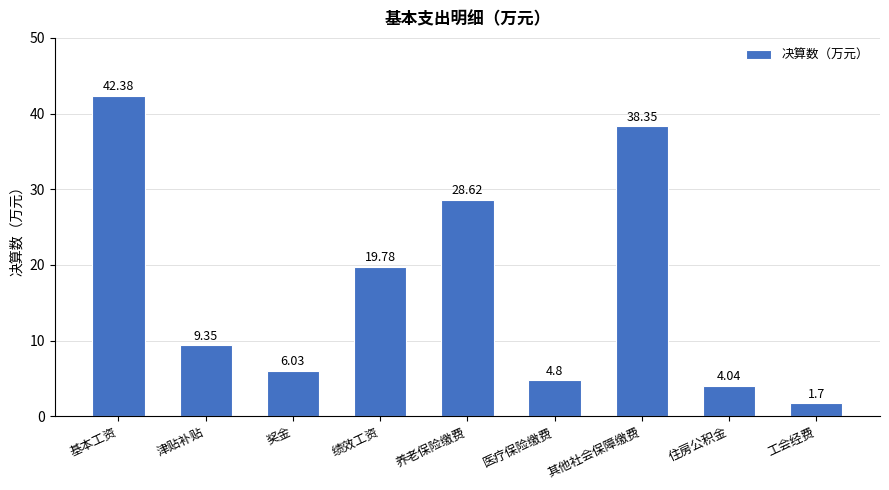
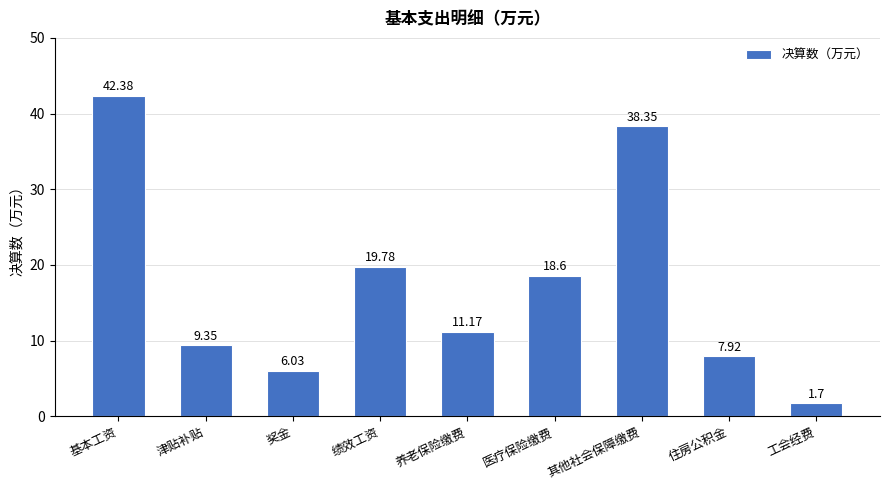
养老保险缴费: 28.62 -> 11.17
医疗保险缴费: 4.8 -> 18.6
住房公积金: 4.04 -> 7.92
